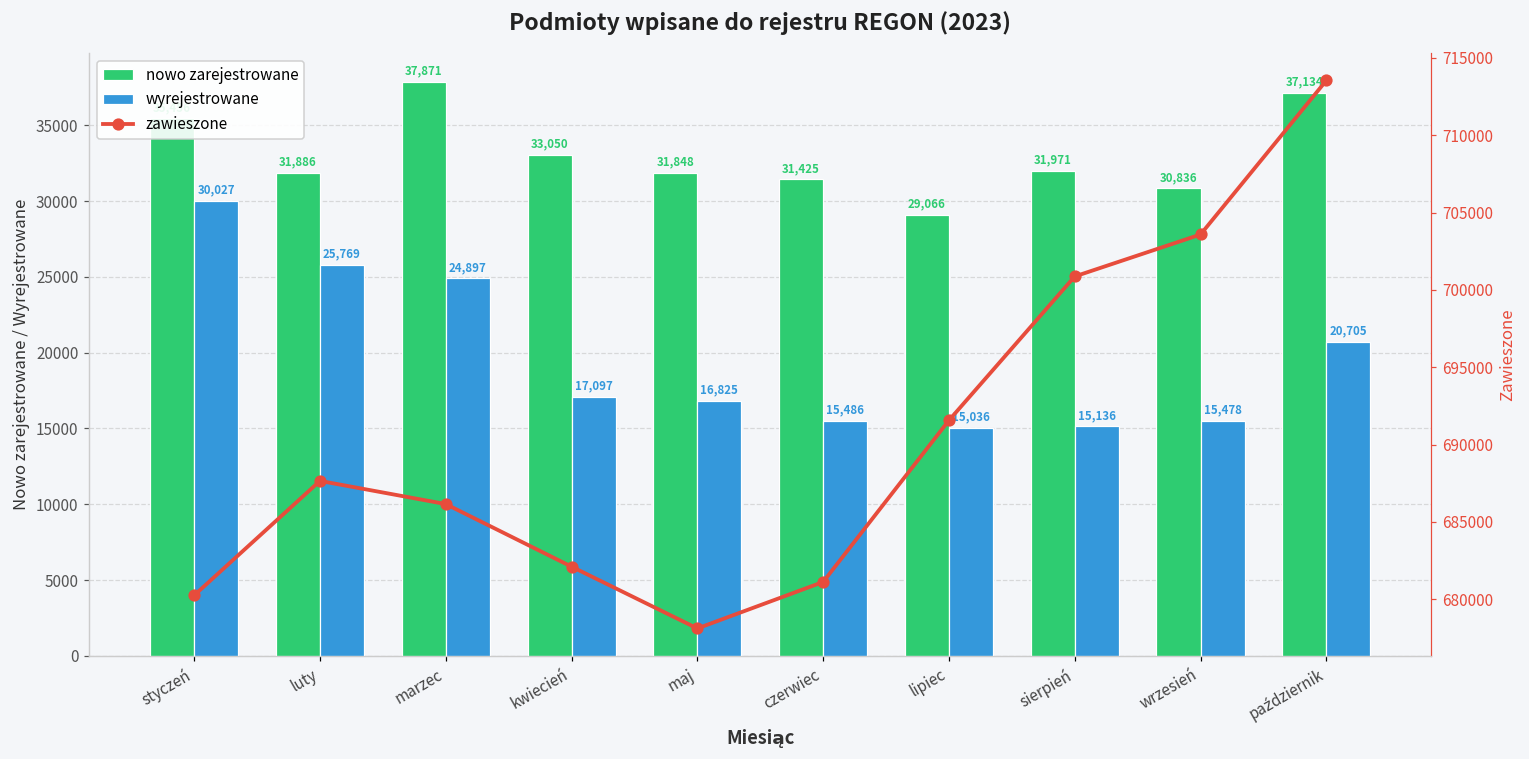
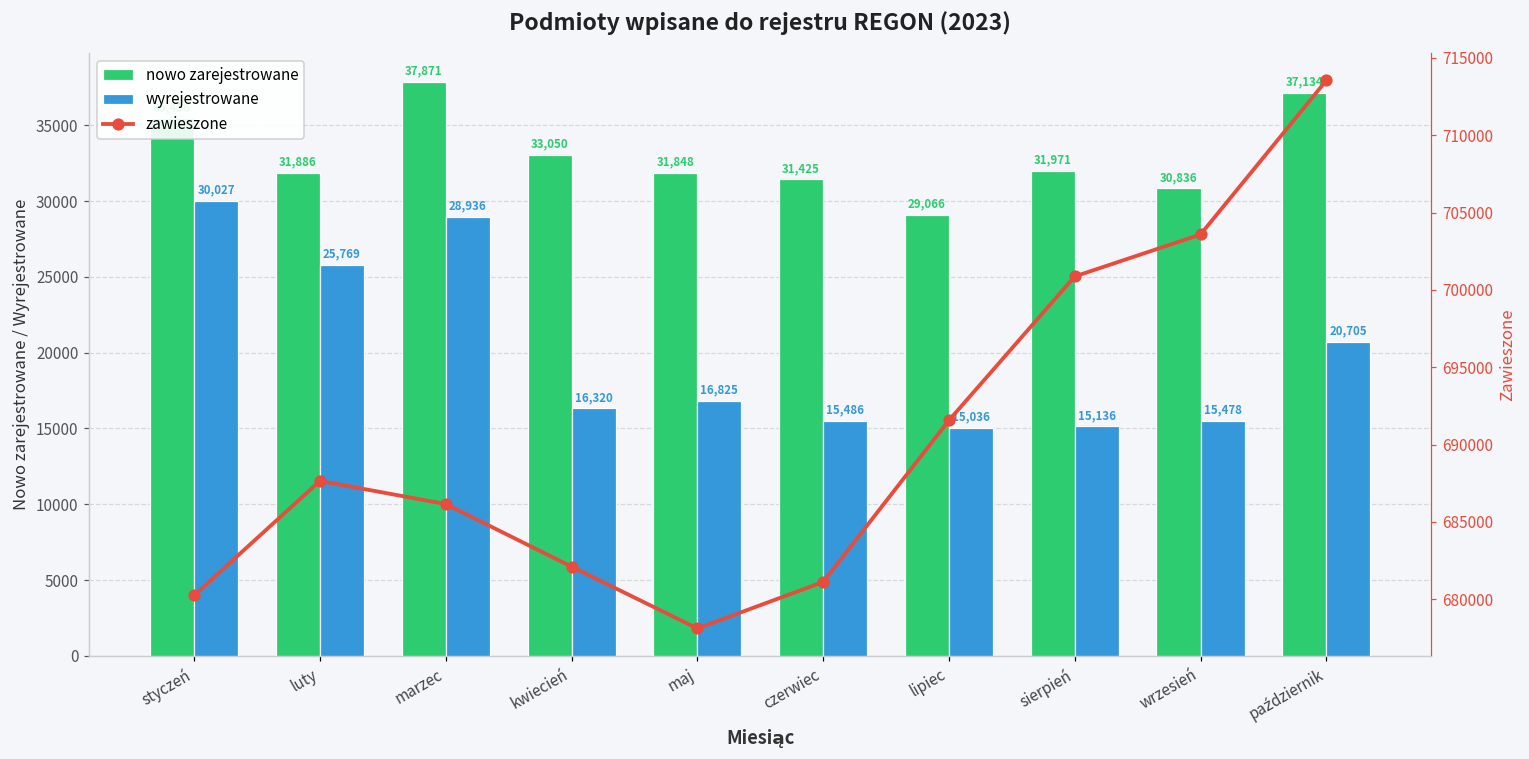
wyrejestrowane, marzec: 24,897 -> 28,936
wyrejestrowane, kwiecień: 17,097 -> 16,320
